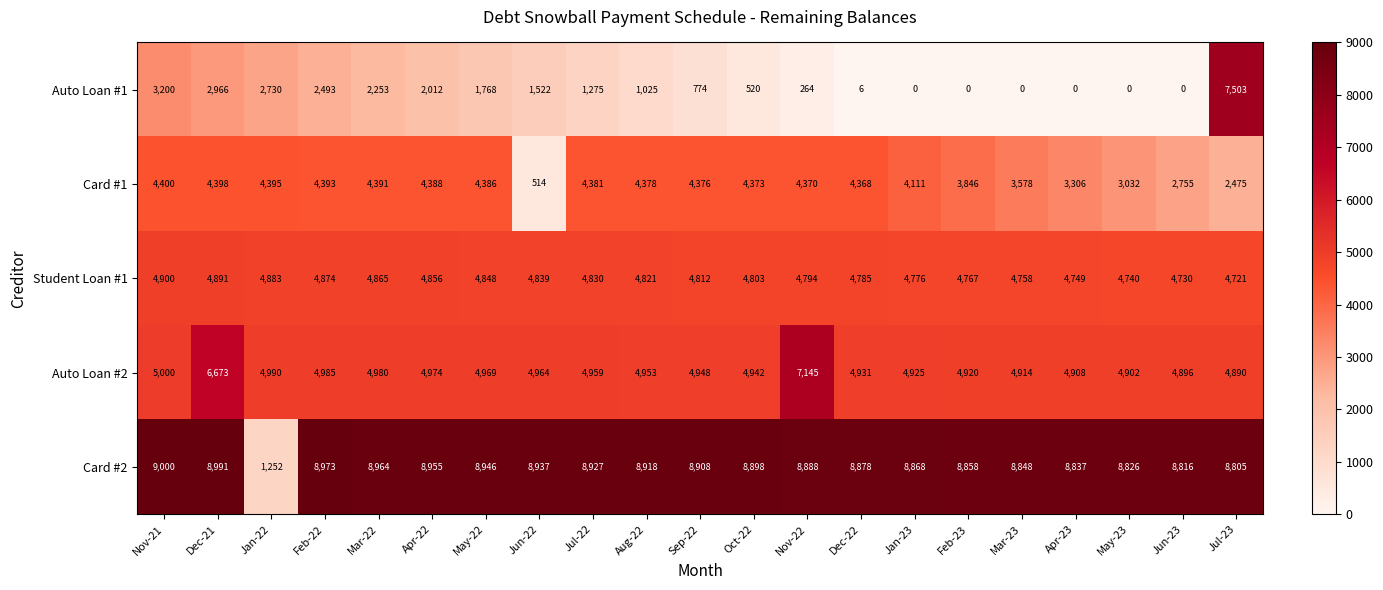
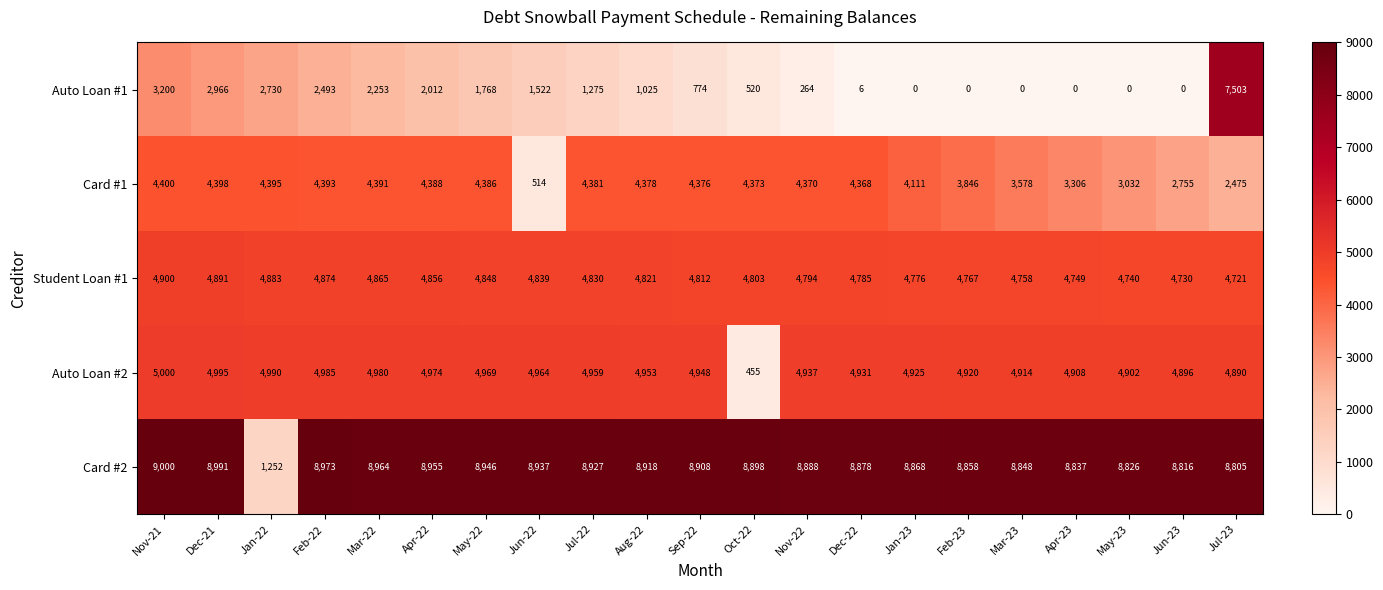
Auto Loan #2, Dec-21: 6,673 -> 4,995
Auto Loan #2, Oct-22: 4,942 -> 455
Auto Loan #2, Nov-22: 7,145 -> 4,937
